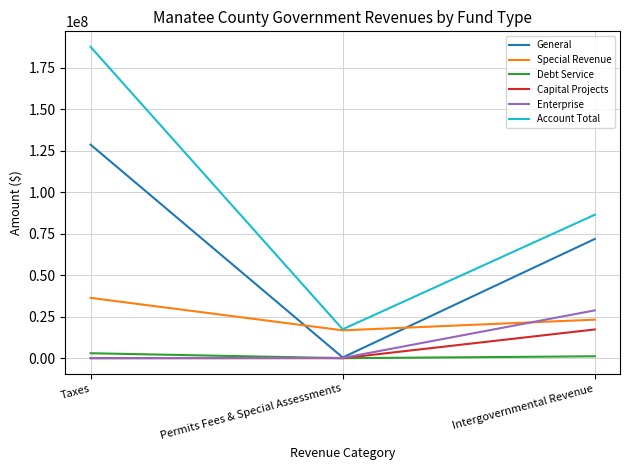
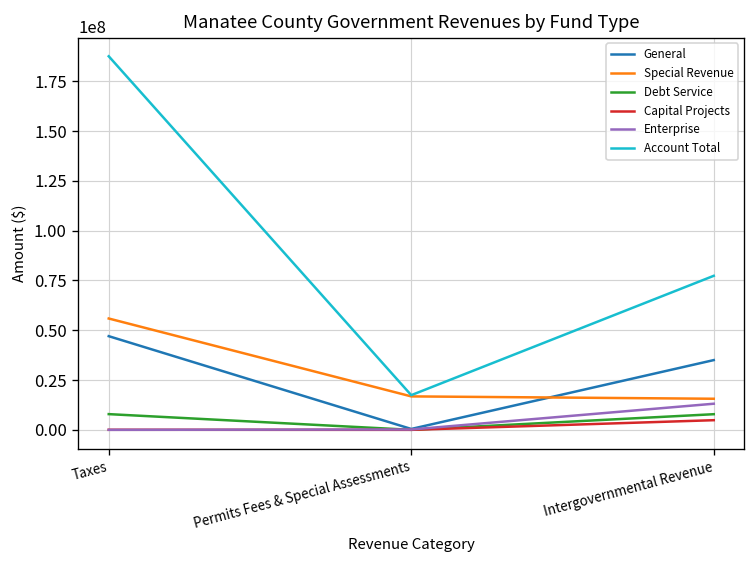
General, Taxes: 129000000 -> 47000000
Special Revenue, Taxes: 36000000 -> 56000000
Debt Service, Taxes: 3000000 -> 8000000
General, Intergovernmental Revenue: 72000000 -> 35000000
Special Revenue, Intergovernmental Revenue: 23000000 -> 16000000
Debt Service, Intergovernmental Revenue: 1000000 -> 8000000
Capital Projects, Intergovernmental Revenue: 17000000 -> 5000000
Enterprise, Intergovernmental Revenue: 29000000 -> 13000000
Account Total, Intergovernmental Revenue: 86000000 -> 77000000
